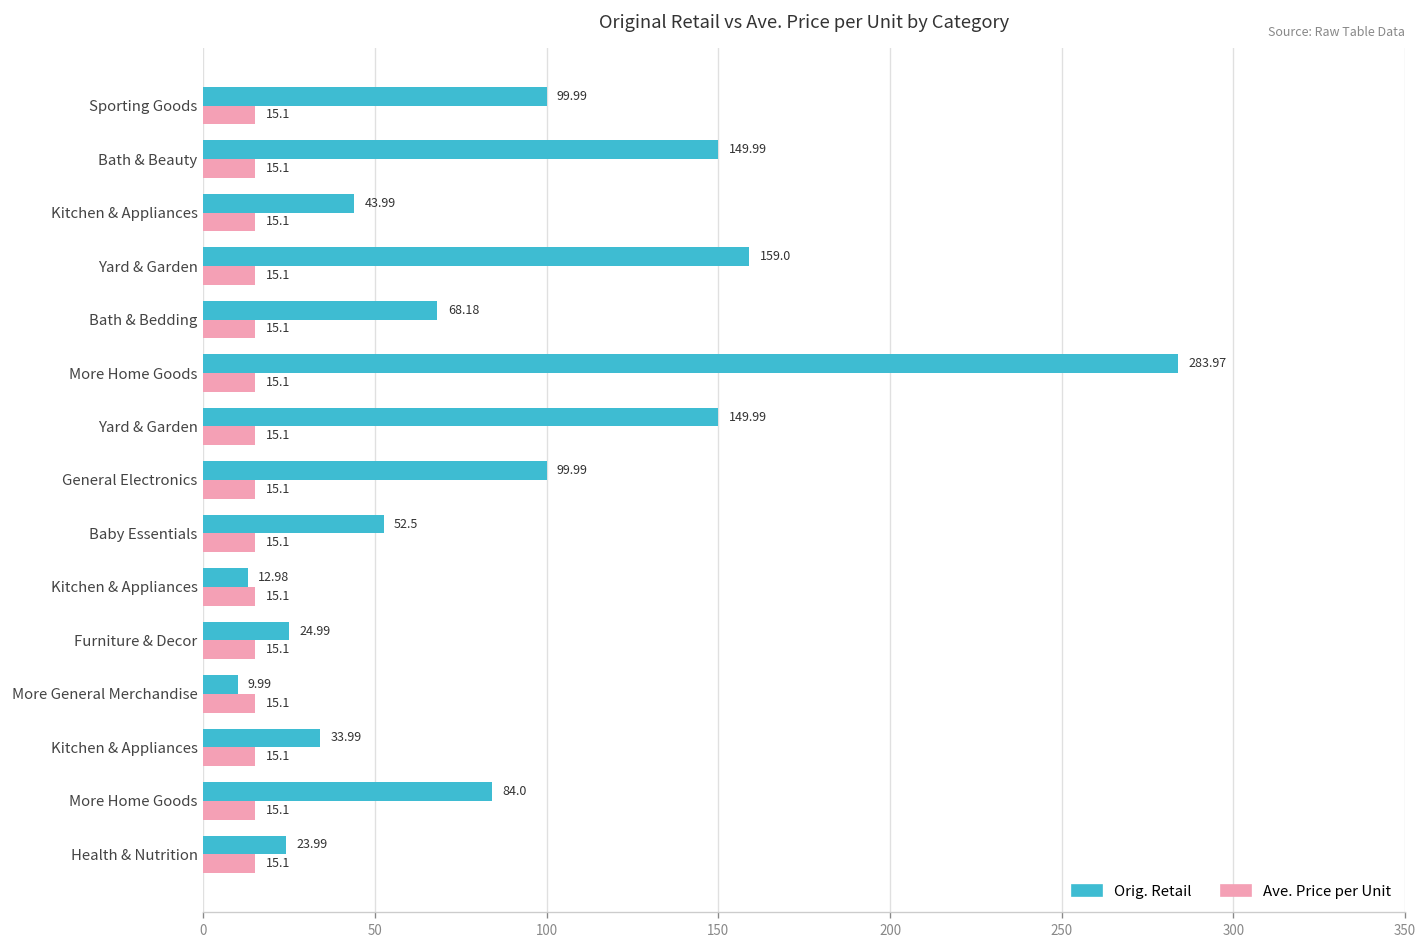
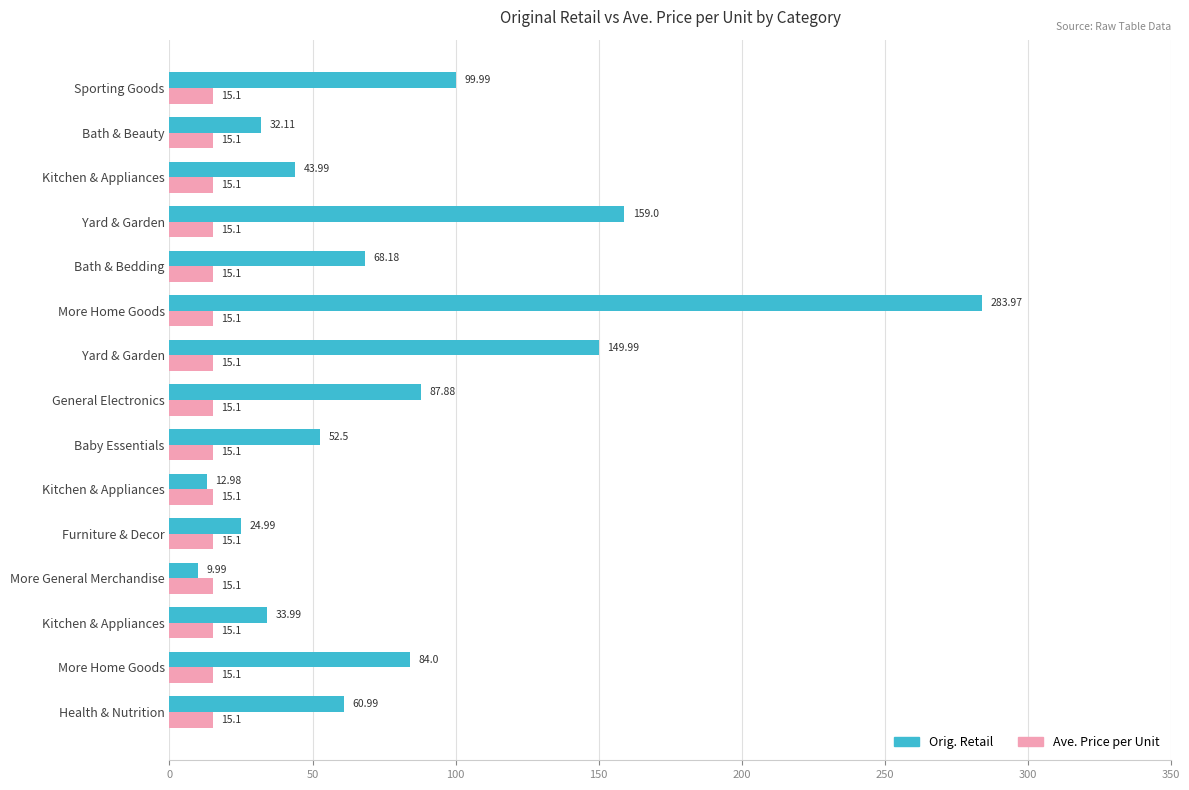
Orig. Retail, Bath & Beauty: 149.99 -> 32.11
Orig. Retail, General Electronics: 99.99 -> 87.88
Orig. Retail, Health & Nutrition: 23.99 -> 60.99
